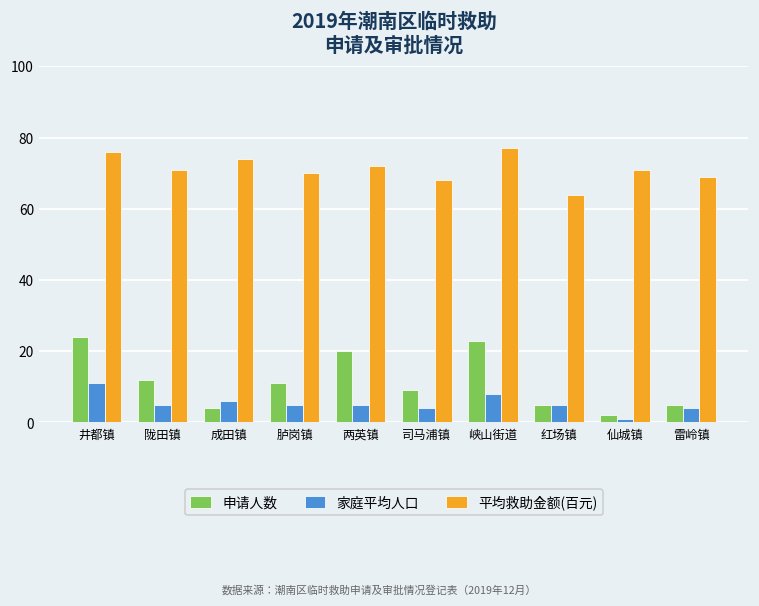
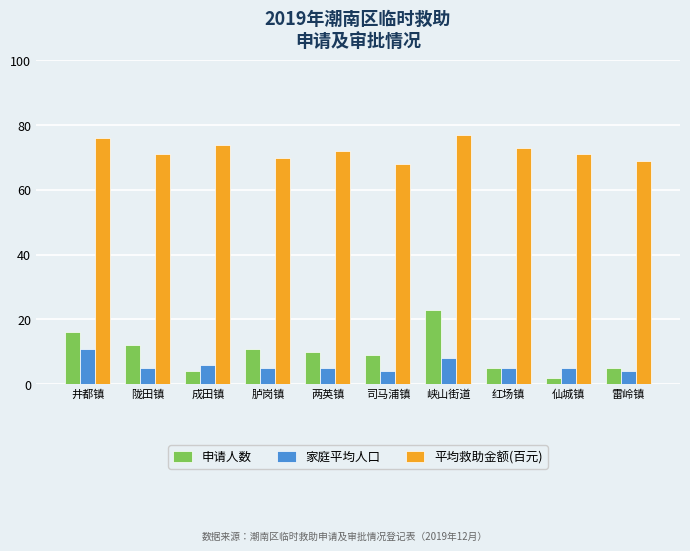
申请人数, 井都镇: 24 -> 16
申请人数, 两英镇: 20 -> 10
平均救助金额(百元), 红场镇: 64 -> 73
家庭平均人口, 仙城镇: 1 -> 5
